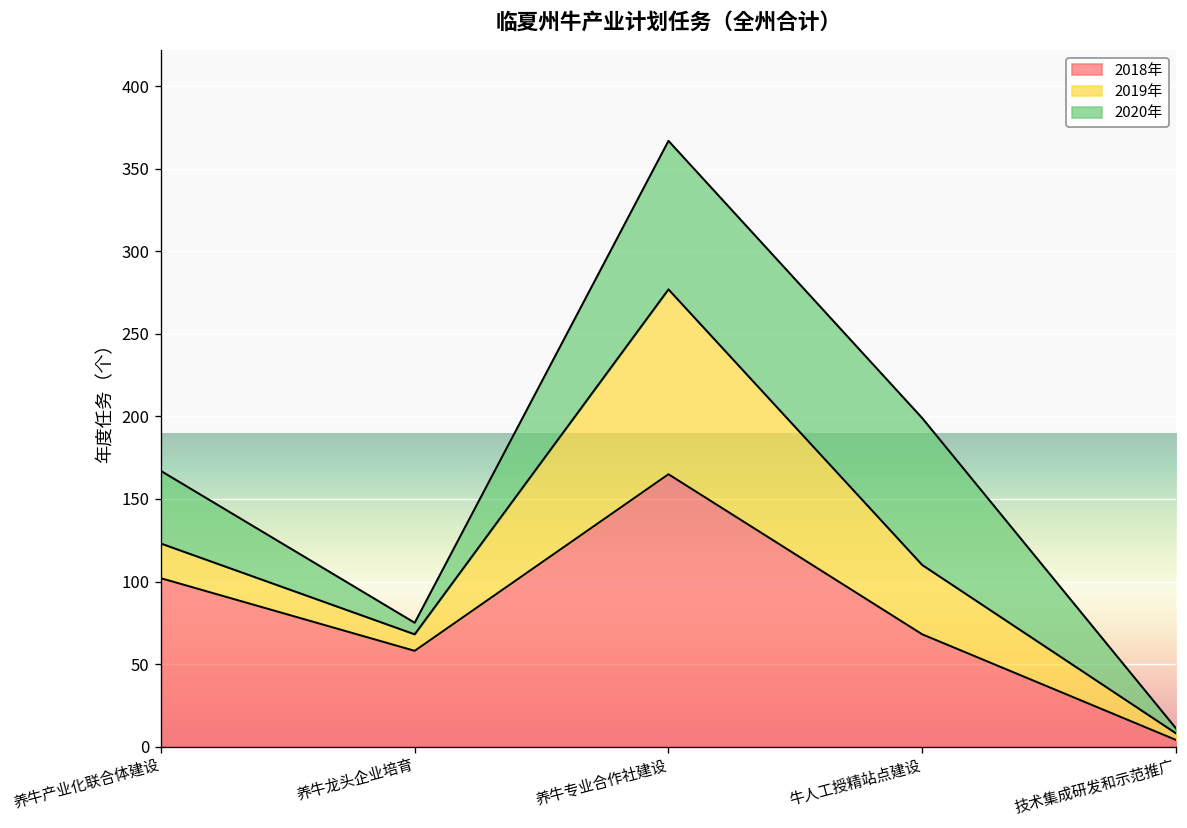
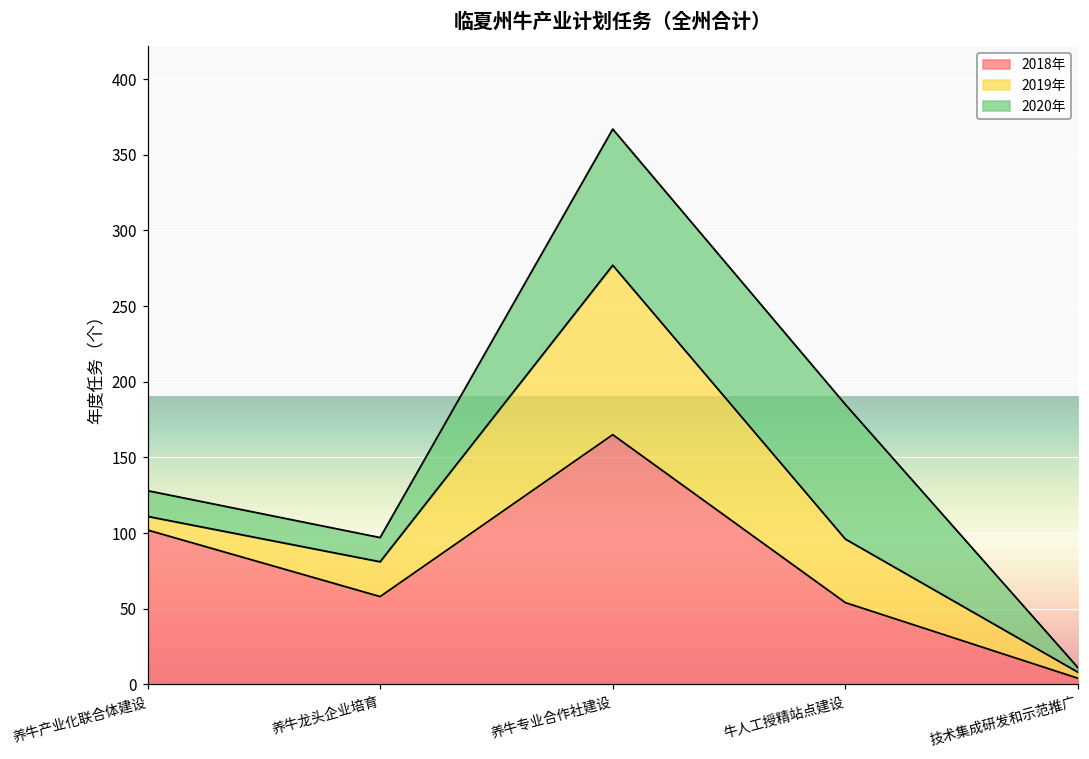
2019年, 养牛产业化联合体建设: 21 -> 9
2020年, 养牛产业化联合体建设: 44 -> 17
2019年, 养牛龙头企业培育: 10 -> 23
2020年, 养牛龙头企业培育: 7 -> 16
2018年, 牛人工授精站点建设: 68 -> 54
